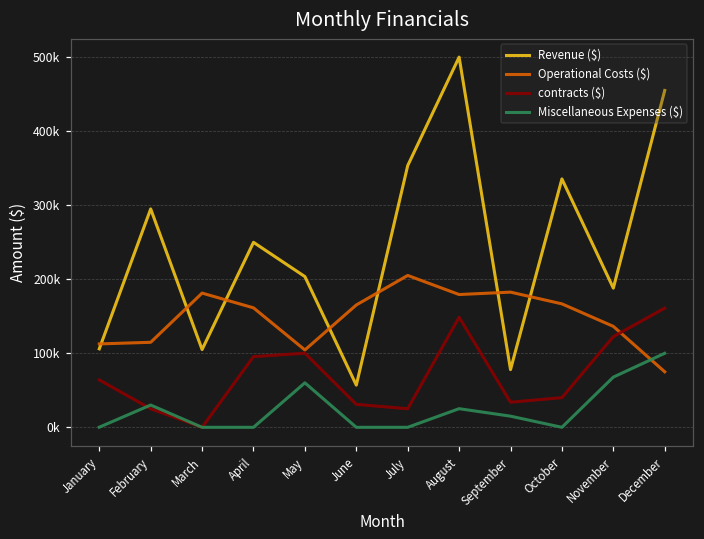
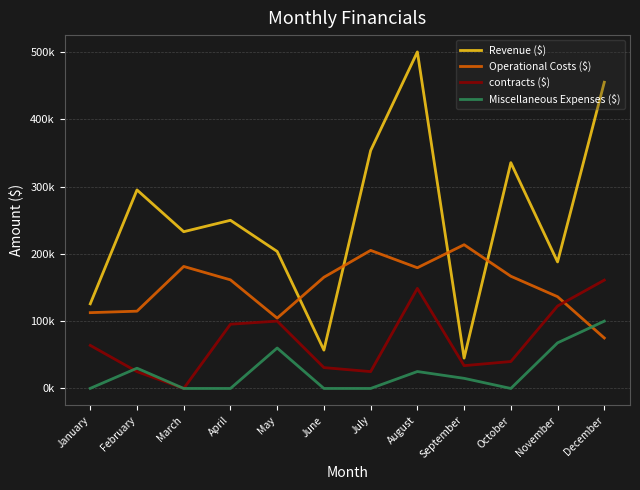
Revenue ($), January: 110000 -> 130000
Revenue ($), March: 110000 -> 230000
Revenue ($), September: 80000 -> 50000
Operational Costs ($), September: 180000 -> 210000
